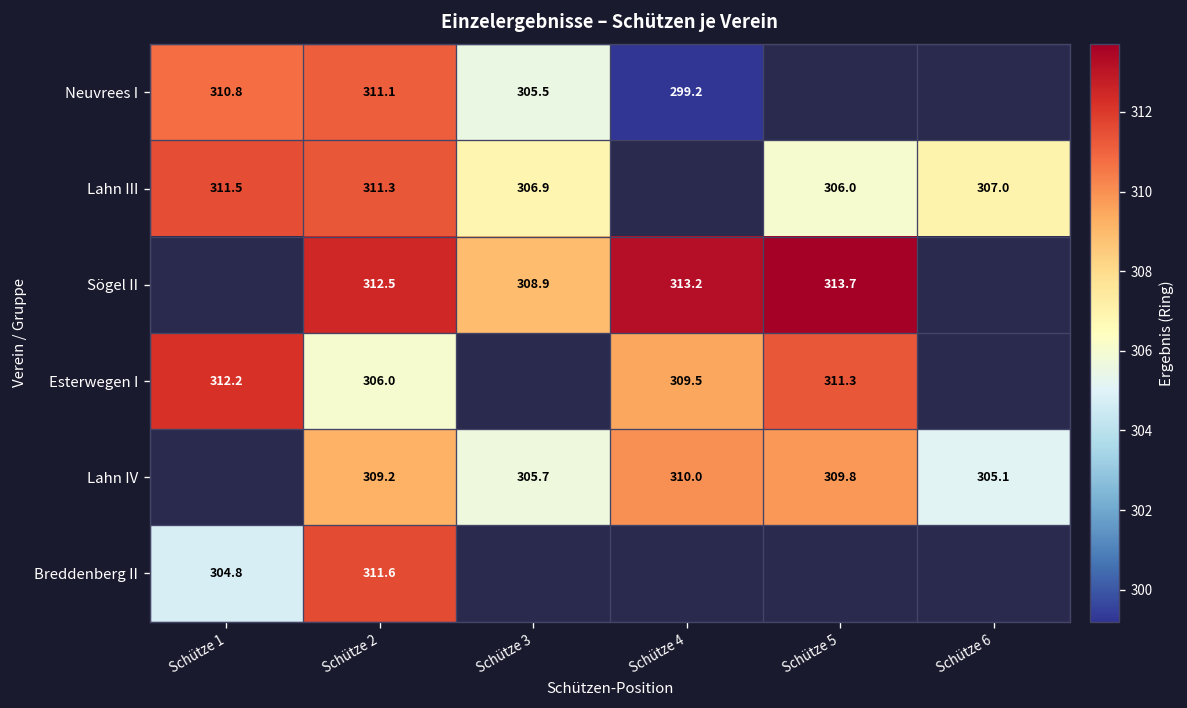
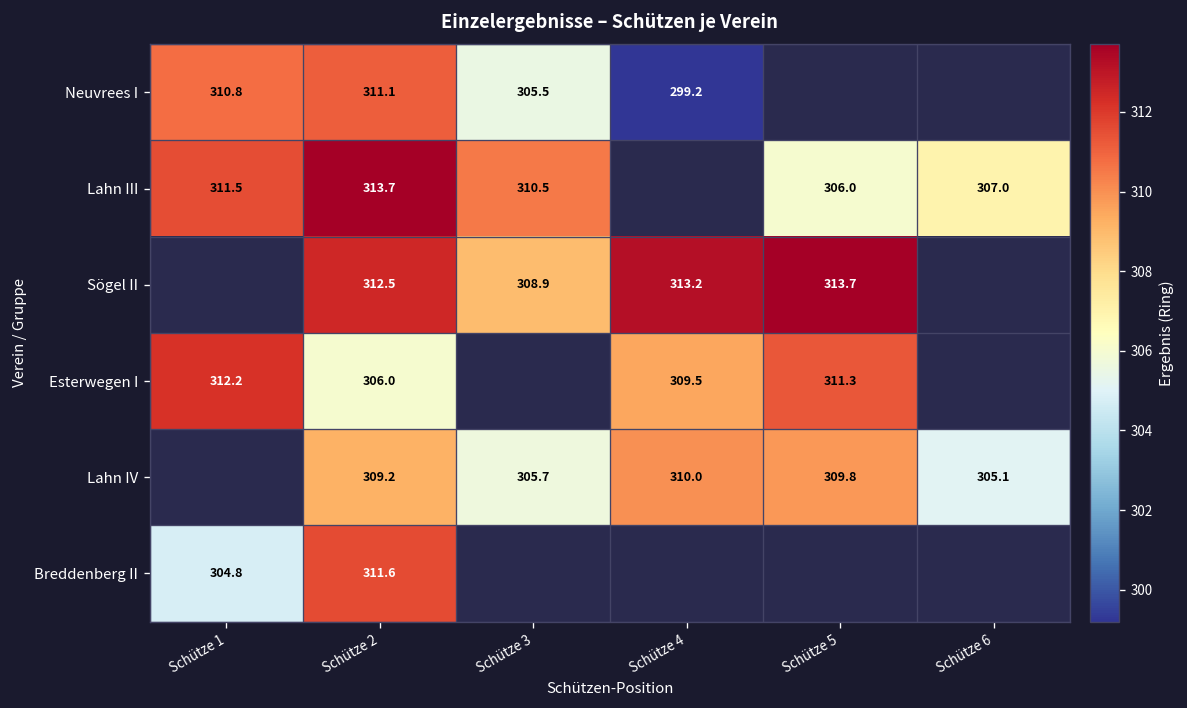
Lahn III, Schütze 2: 311.3 -> 313.7
Lahn III, Schütze 3: 306.9 -> 310.5
